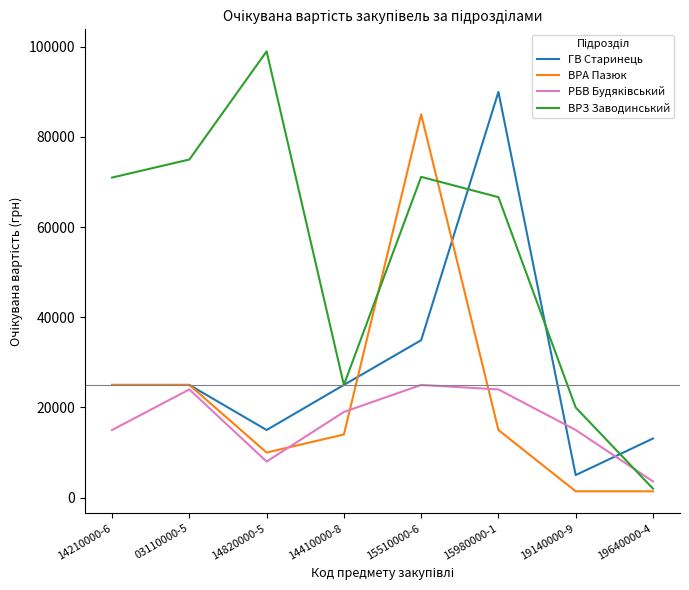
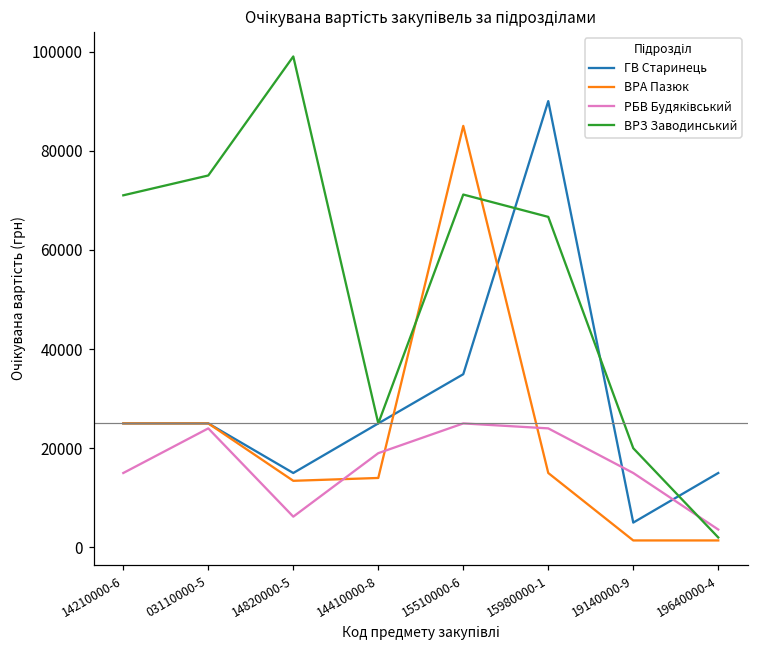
ВРА Пазюк, 14820000-5: 10000 -> 13000
РБВ Будяківський, 14820000-5: 8000 -> 6000
ГВ Старинець, 19640000-4: 13000 -> 15000
